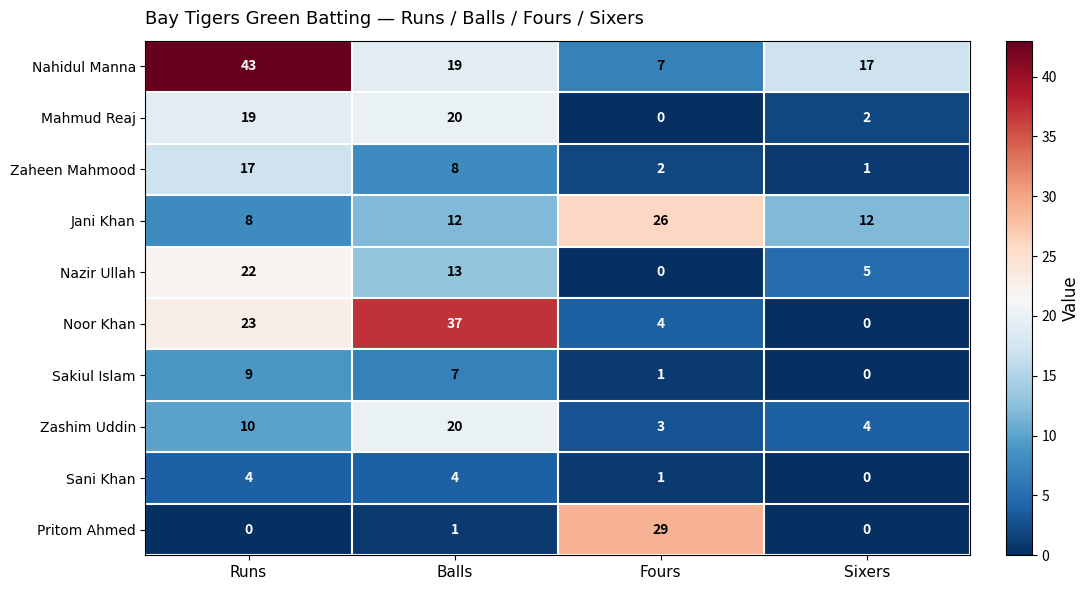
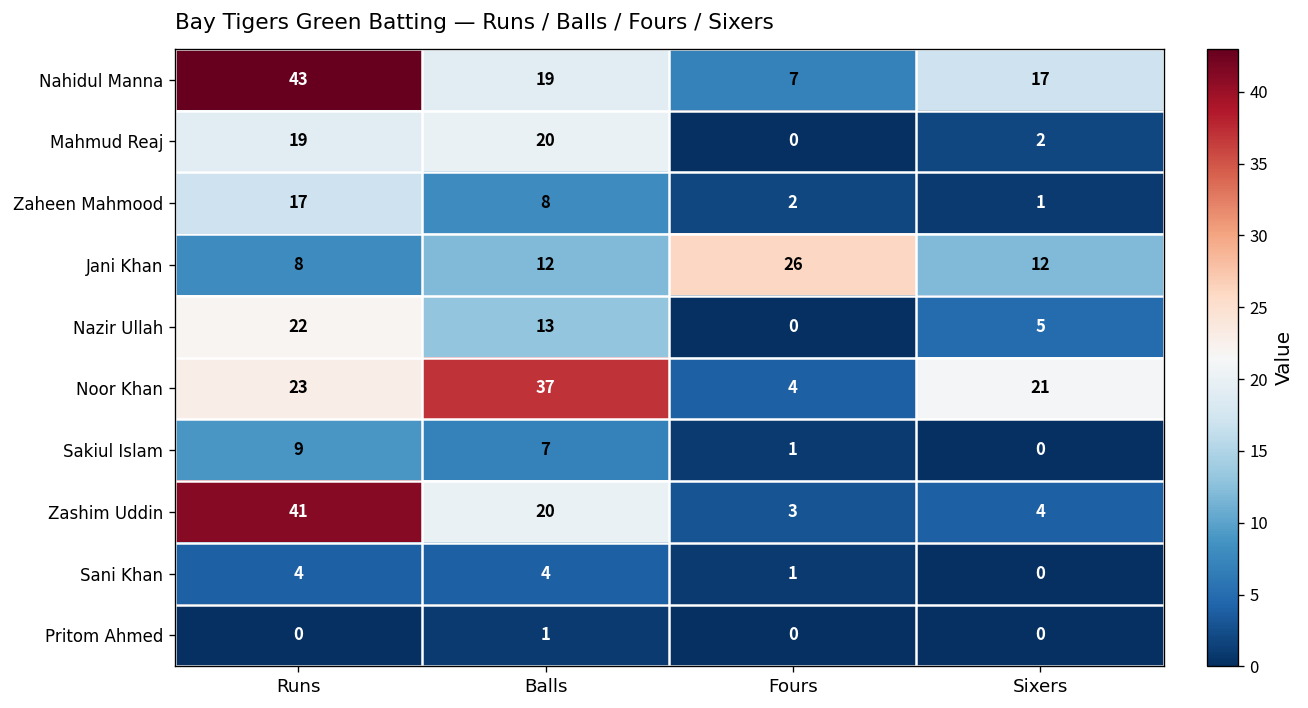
Noor Khan, Sixers: 0 -> 21
Zashim Uddin, Runs: 10 -> 41
Pritom Ahmed, Fours: 29 -> 0
